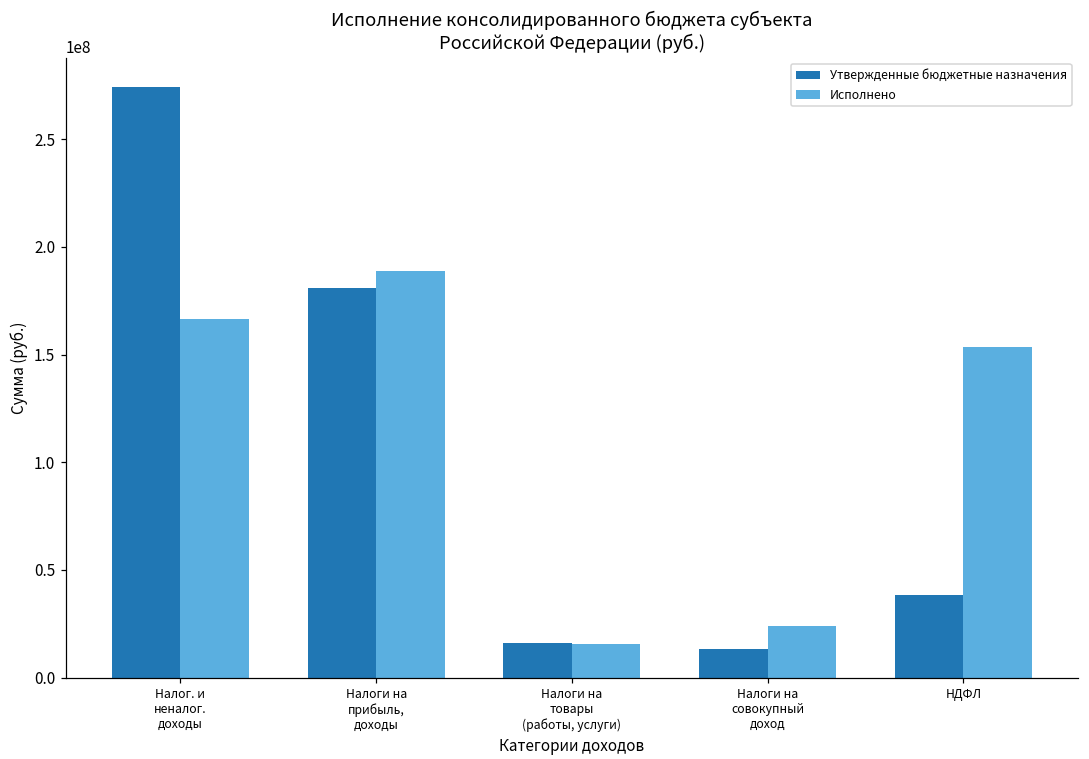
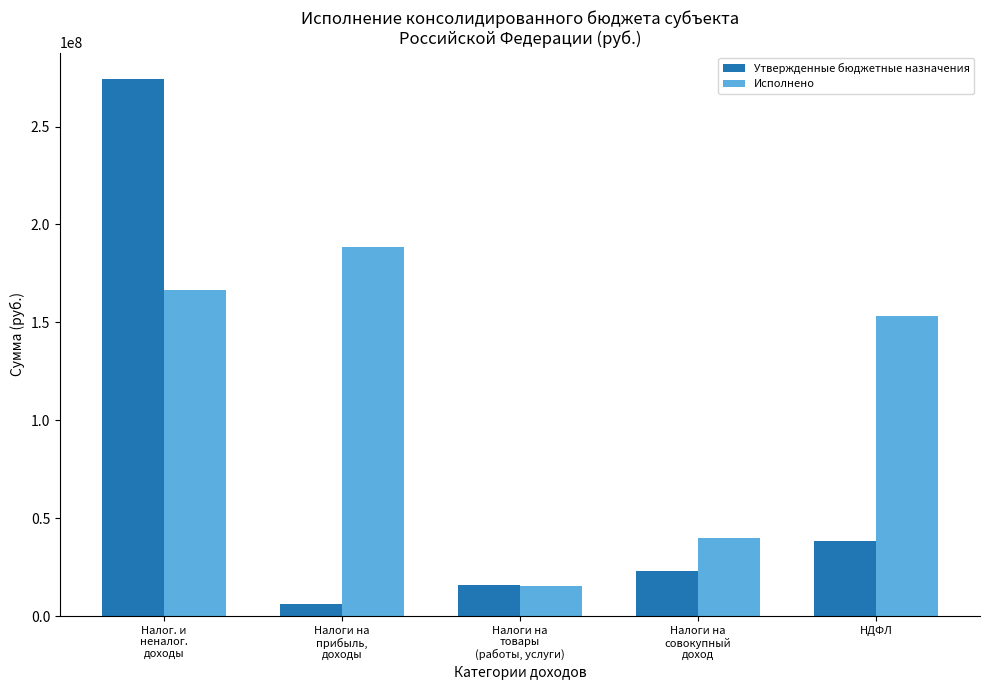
Утвержденные бюджетные назначения, Налоги на прибыль, доходы: 181000000 -> 6000000
Утвержденные бюджетные назначения, Налоги на совокупный доход: 13000000 -> 23000000
Исполнено, Налоги на совокупный доход: 24000000 -> 40000000
